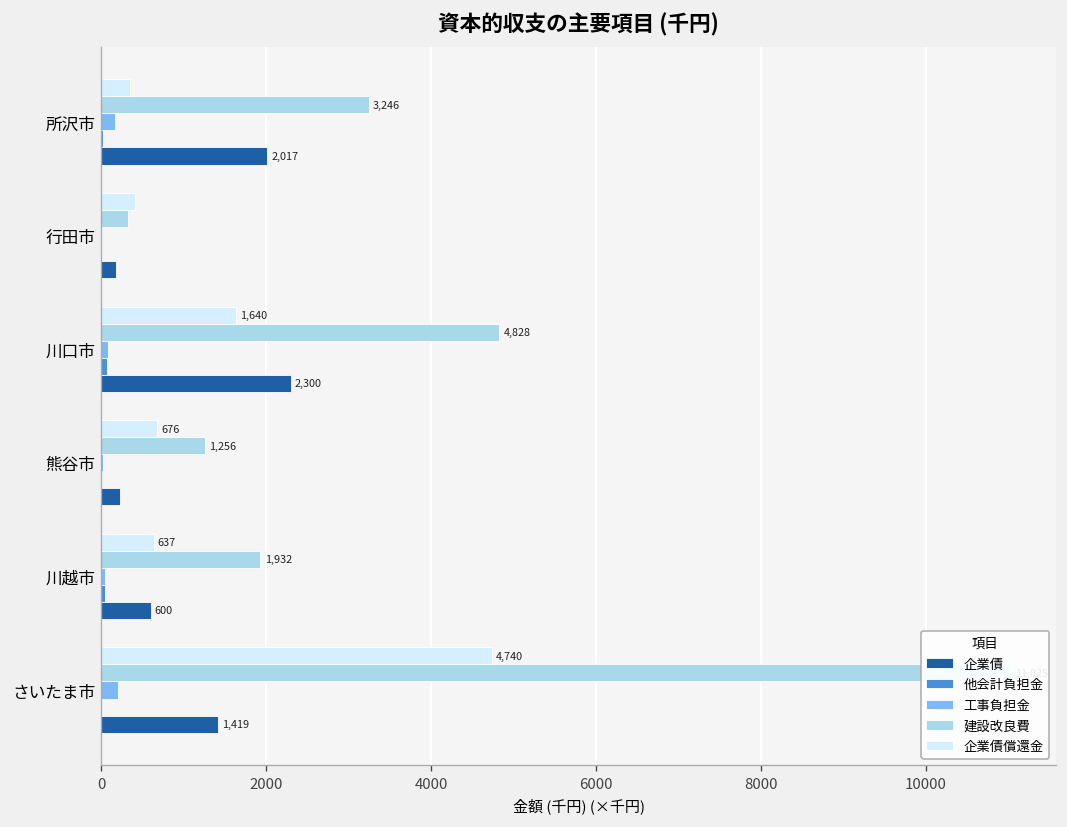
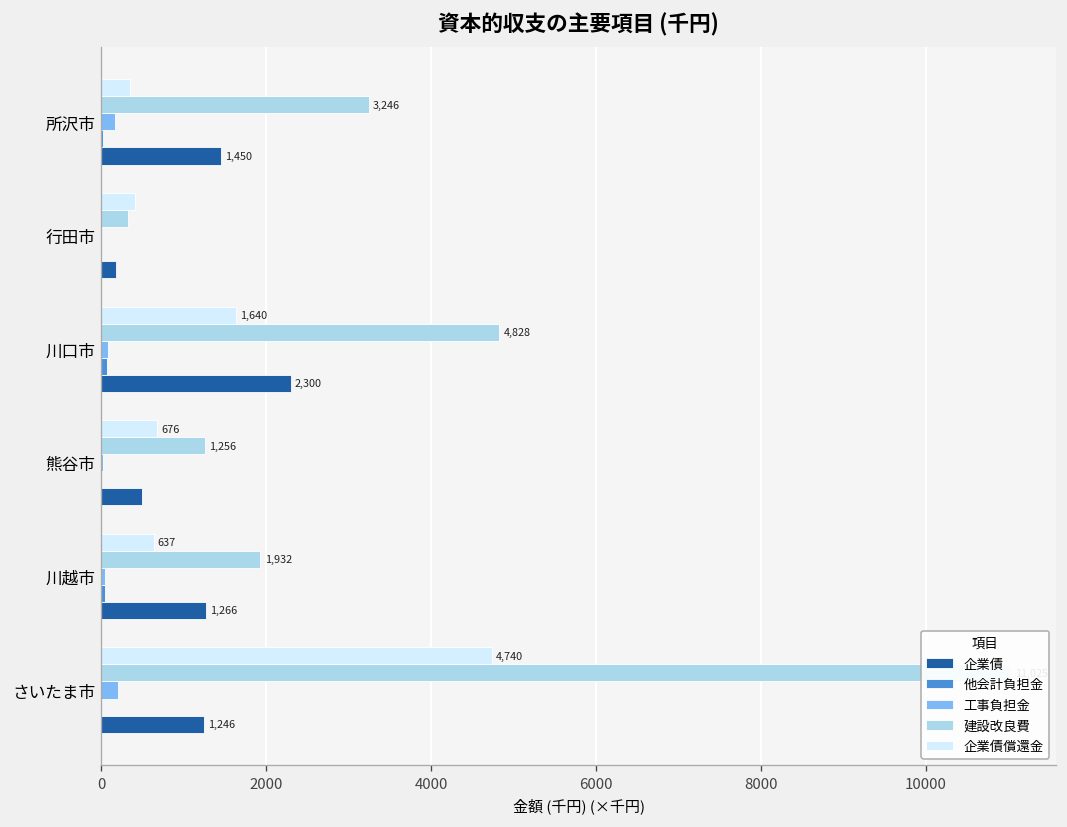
企業債, 所沢市: 2,017 -> 1,450
企業債, 熊谷市: 200 -> 500
企業債, 川越市: 600 -> 1,266
企業債, さいたま市: 1,419 -> 1,246
